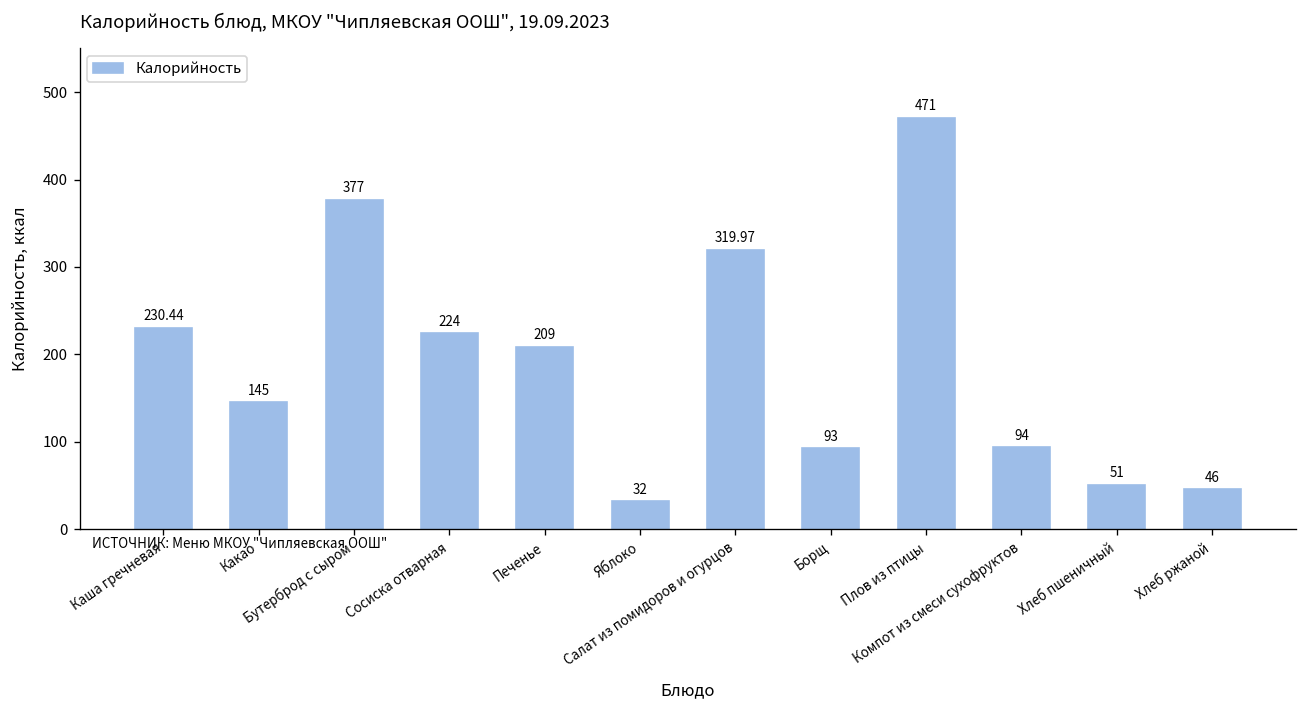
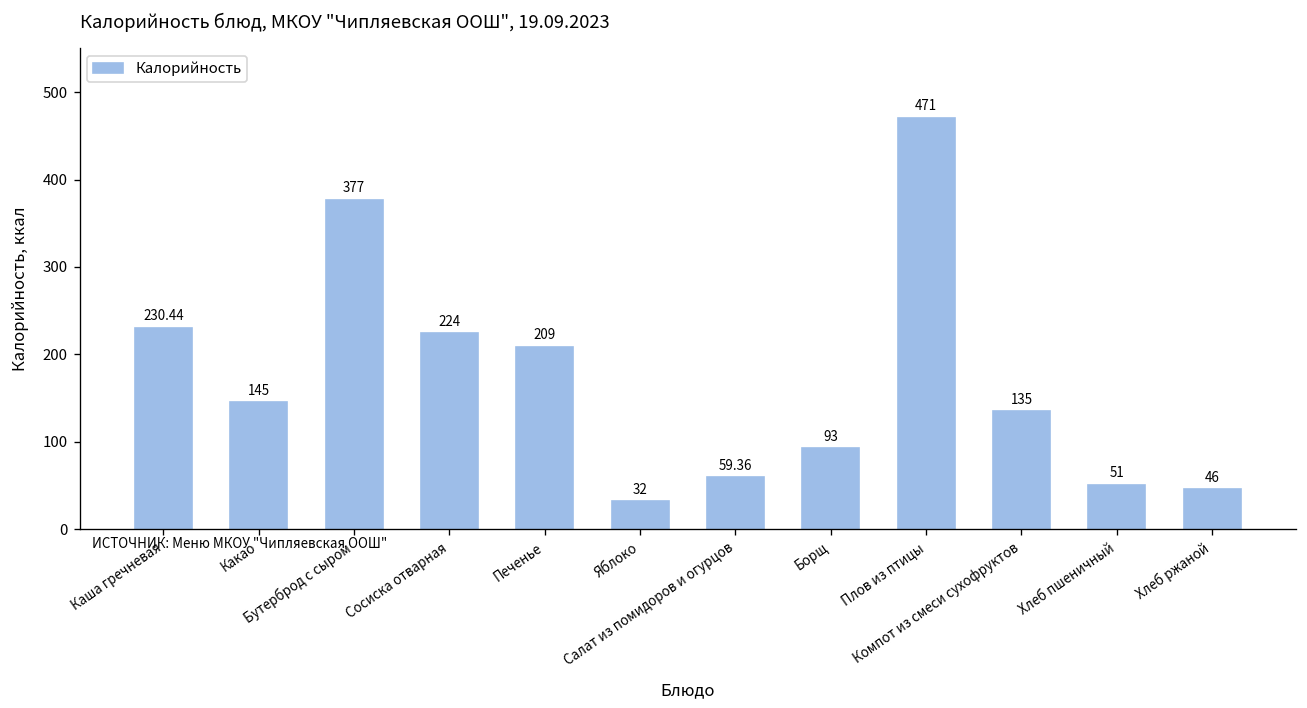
Салат из помидоров и огурцов: 319.97 -> 59.36
Компот из смеси сухофруктов: 94 -> 135
